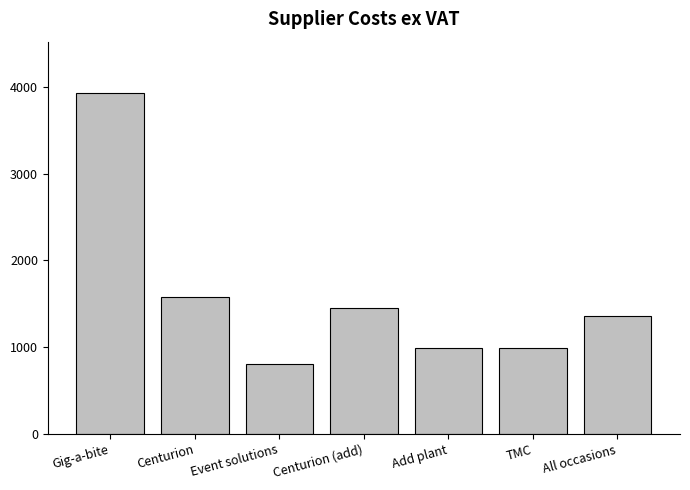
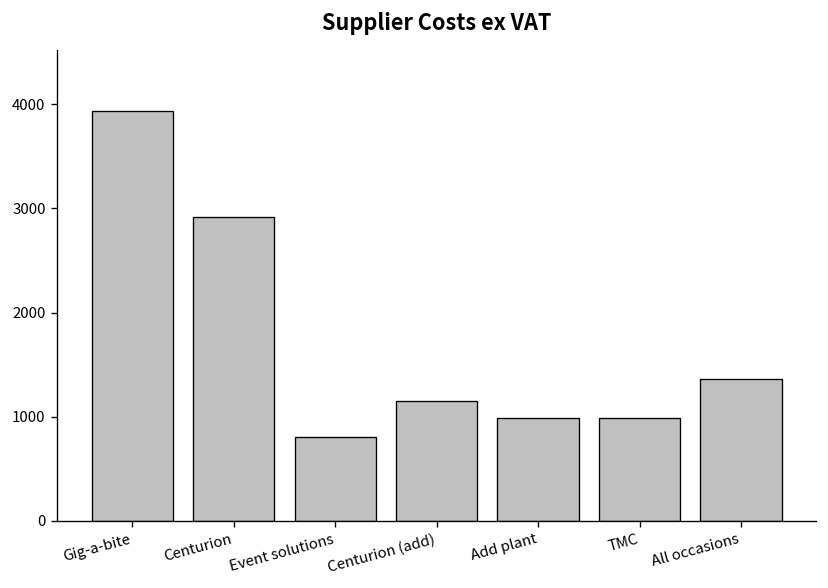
Centurion: 1600 -> 2900
Centurion (add): 1400 -> 1200
